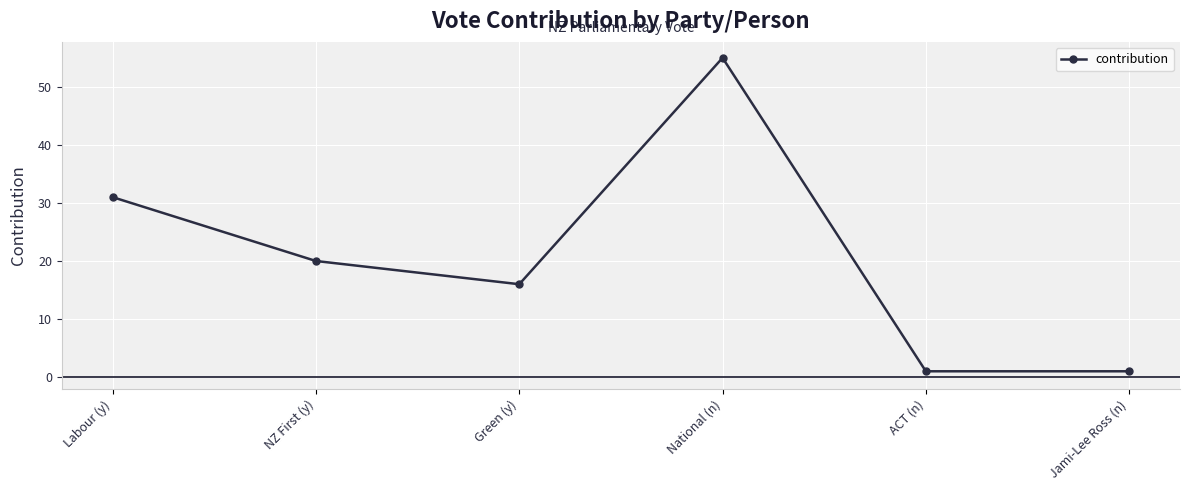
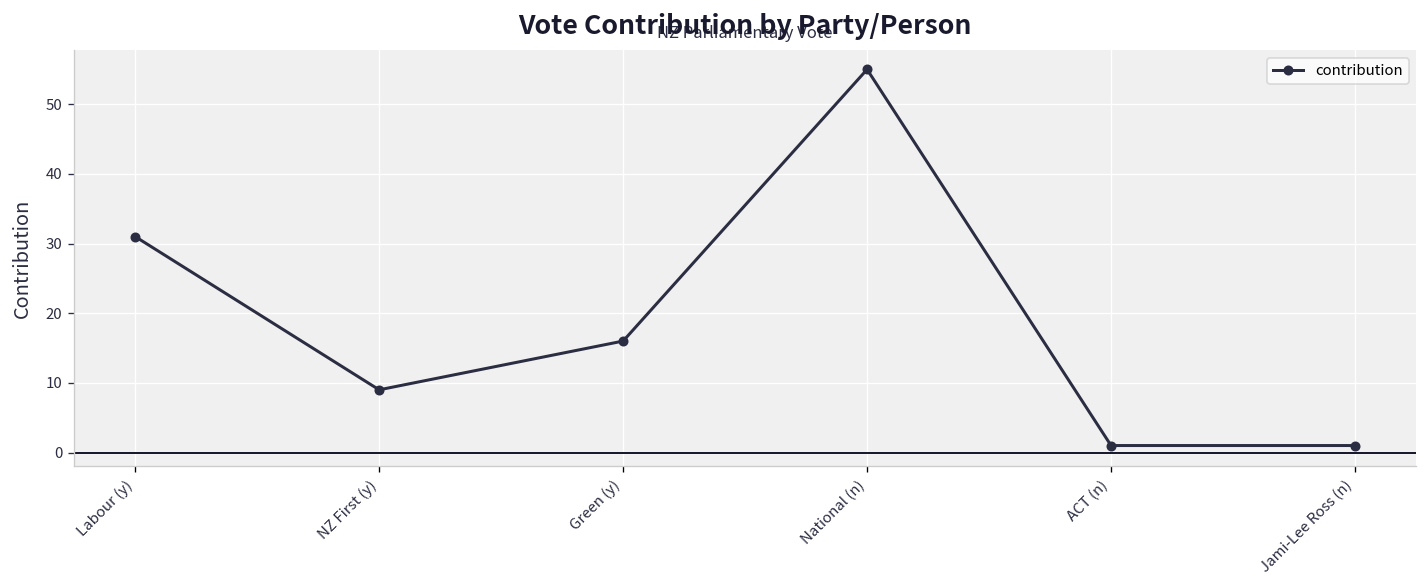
NZ First (y): 20 -> 9
